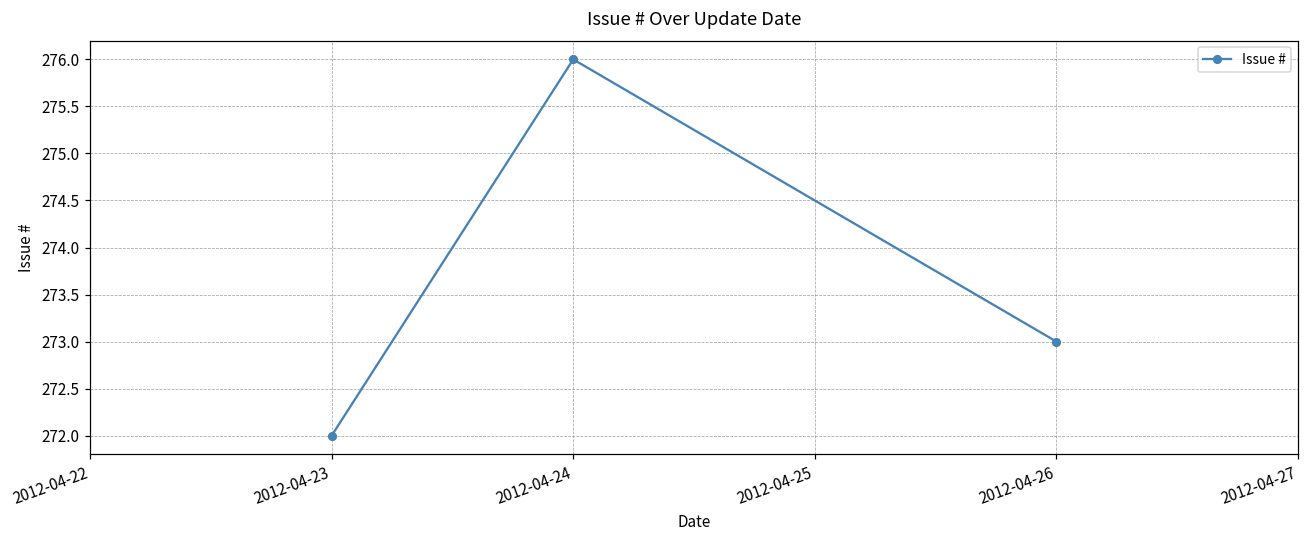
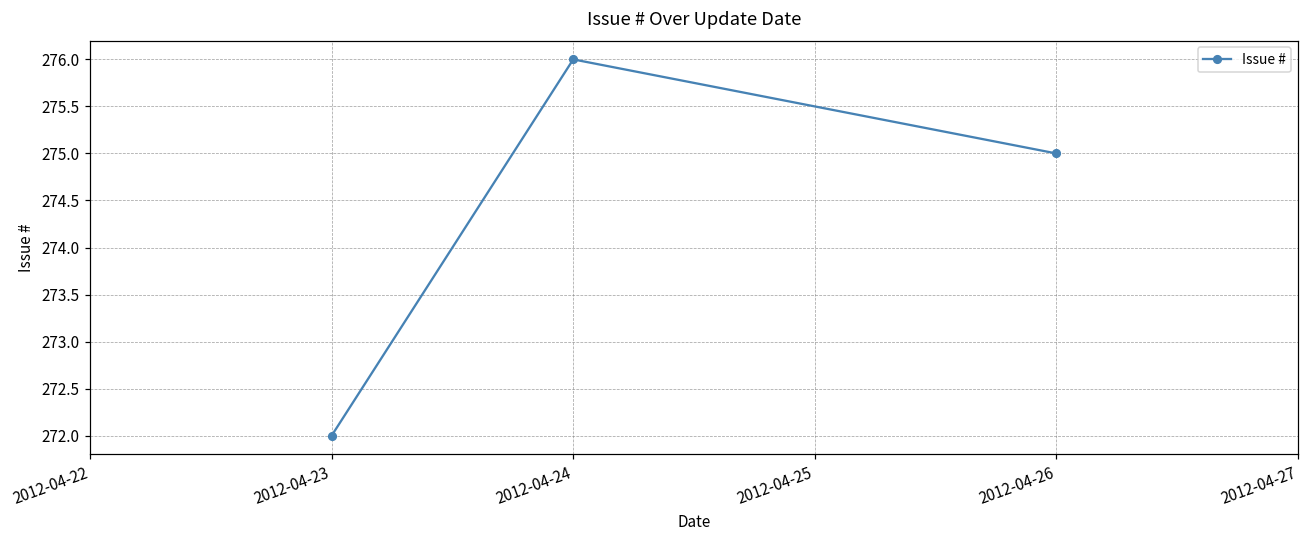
2012-04-26: 273 -> 275
